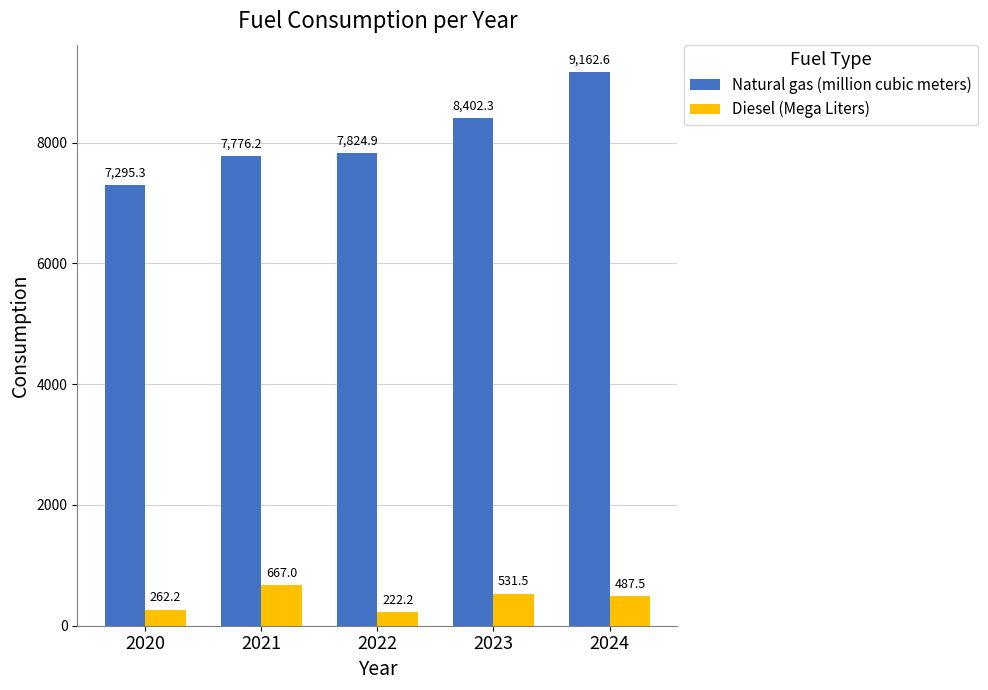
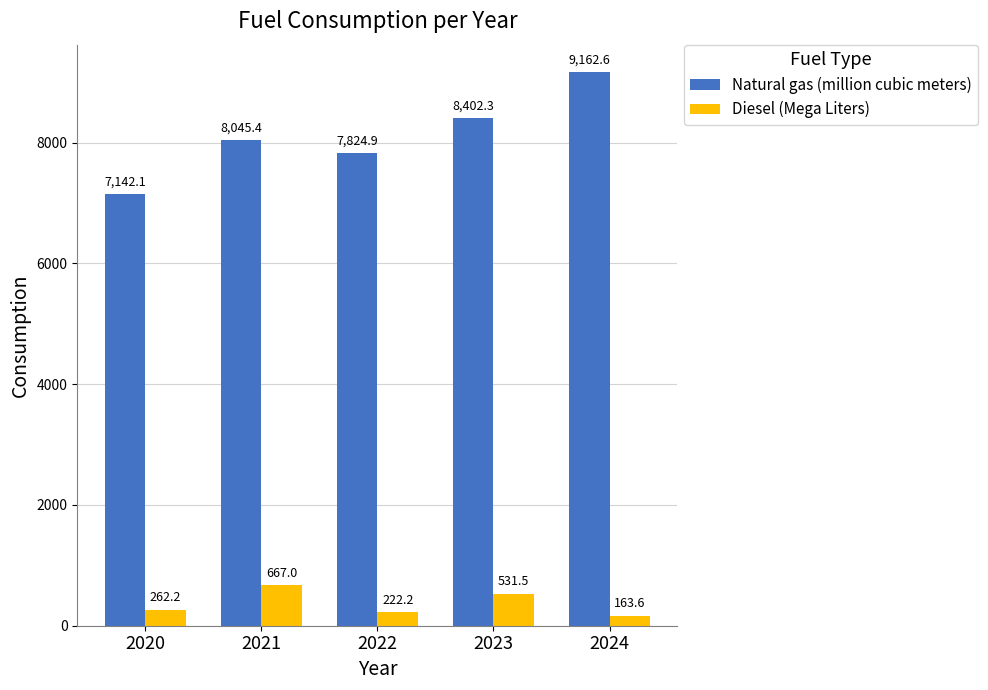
Natural gas (million cubic meters), 2020: 7,295.3 -> 7,142.1
Natural gas (million cubic meters), 2021: 7,776.2 -> 8,045.4
Diesel (Mega Liters), 2024: 487.5 -> 163.6
